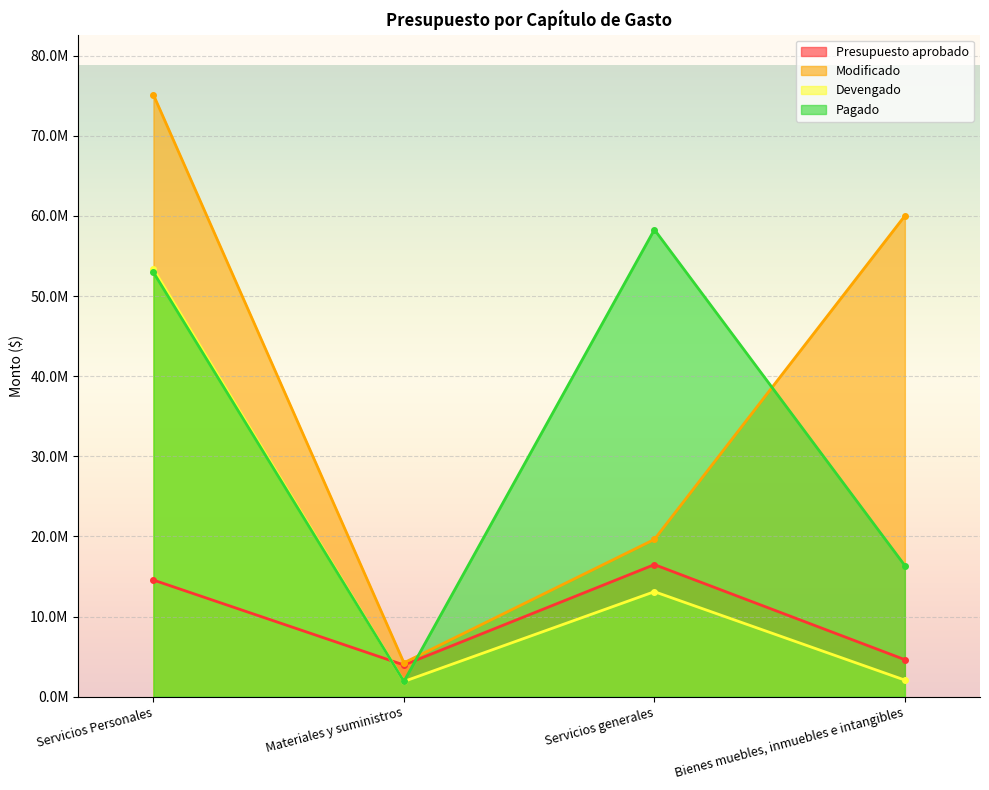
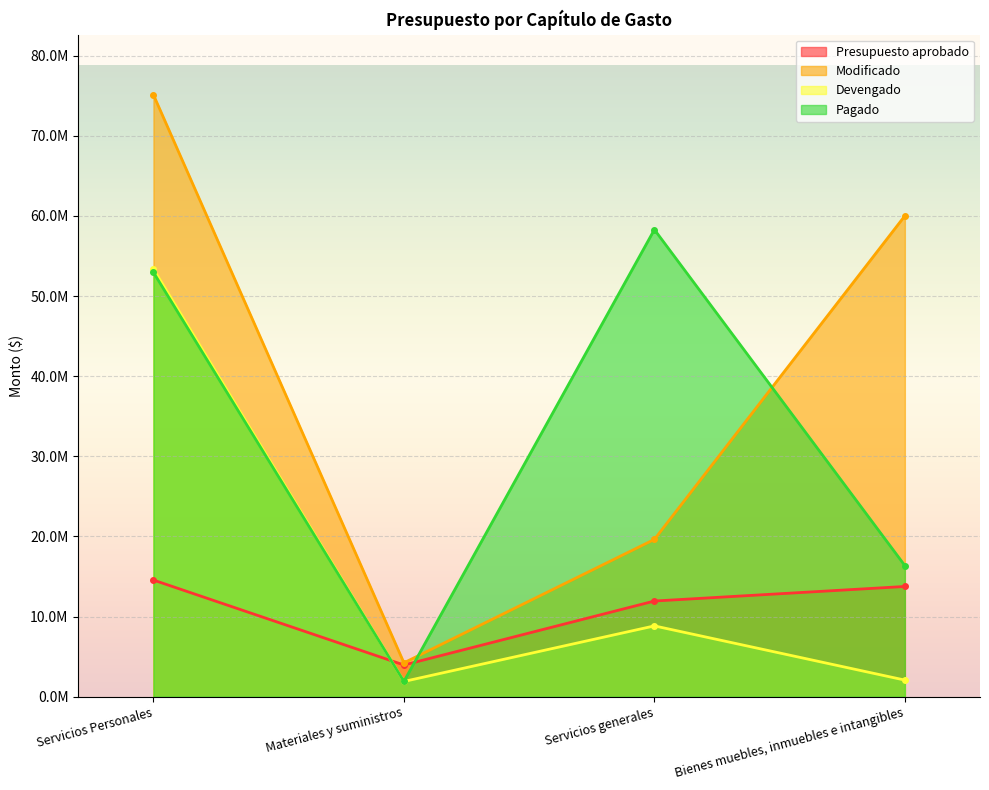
Presupuesto aprobado, Servicios generales: 16000000 -> 12000000
Devengado, Servicios generales: 13000000 -> 9000000
Presupuesto aprobado, Bienes muebles, inmuebles e intangibles: 5000000 -> 14000000
